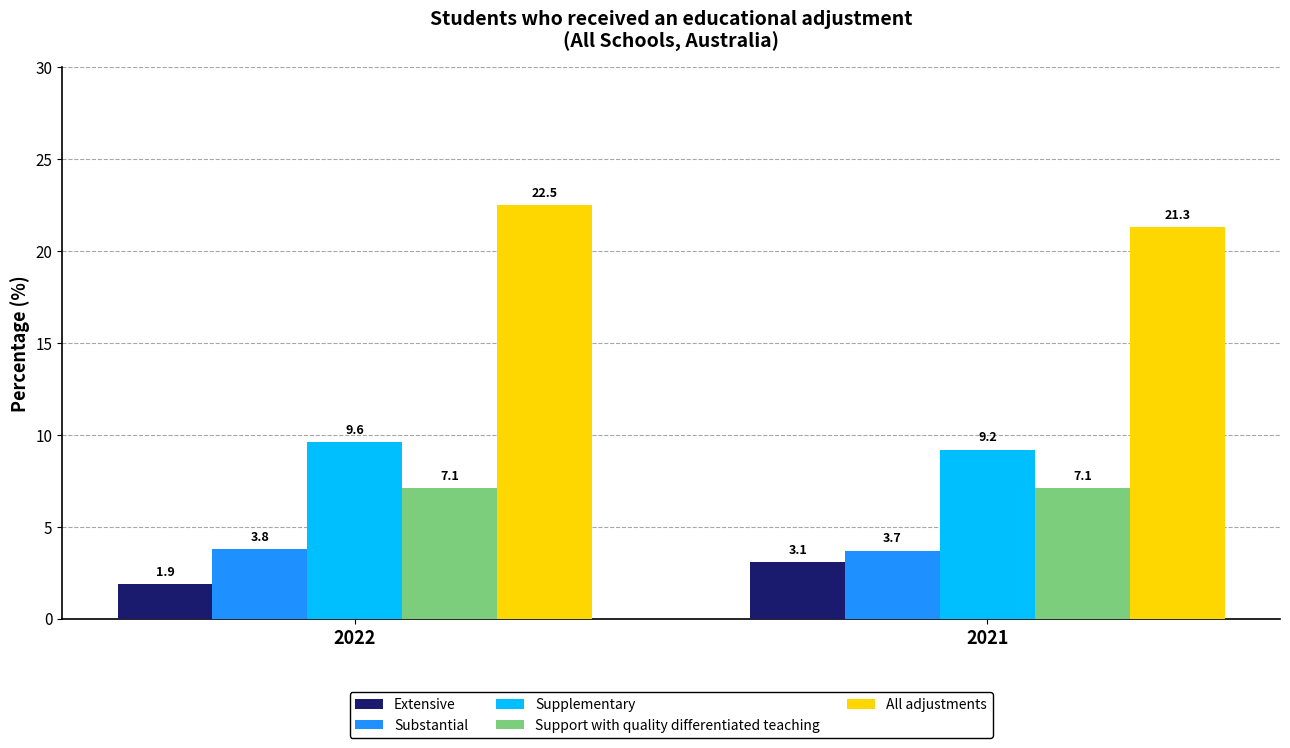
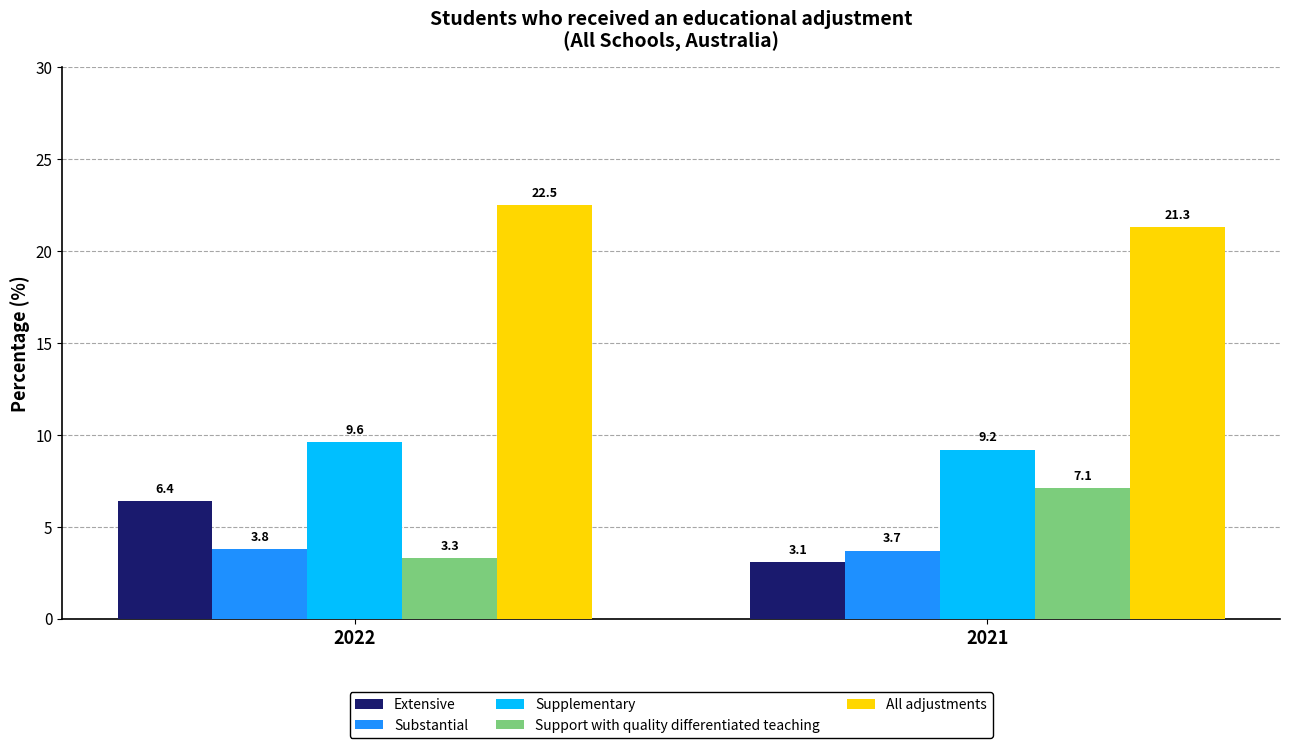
Extensive, 2022: 1.9 -> 6.4
Support with quality differentiated teaching, 2022: 7.1 -> 3.3
